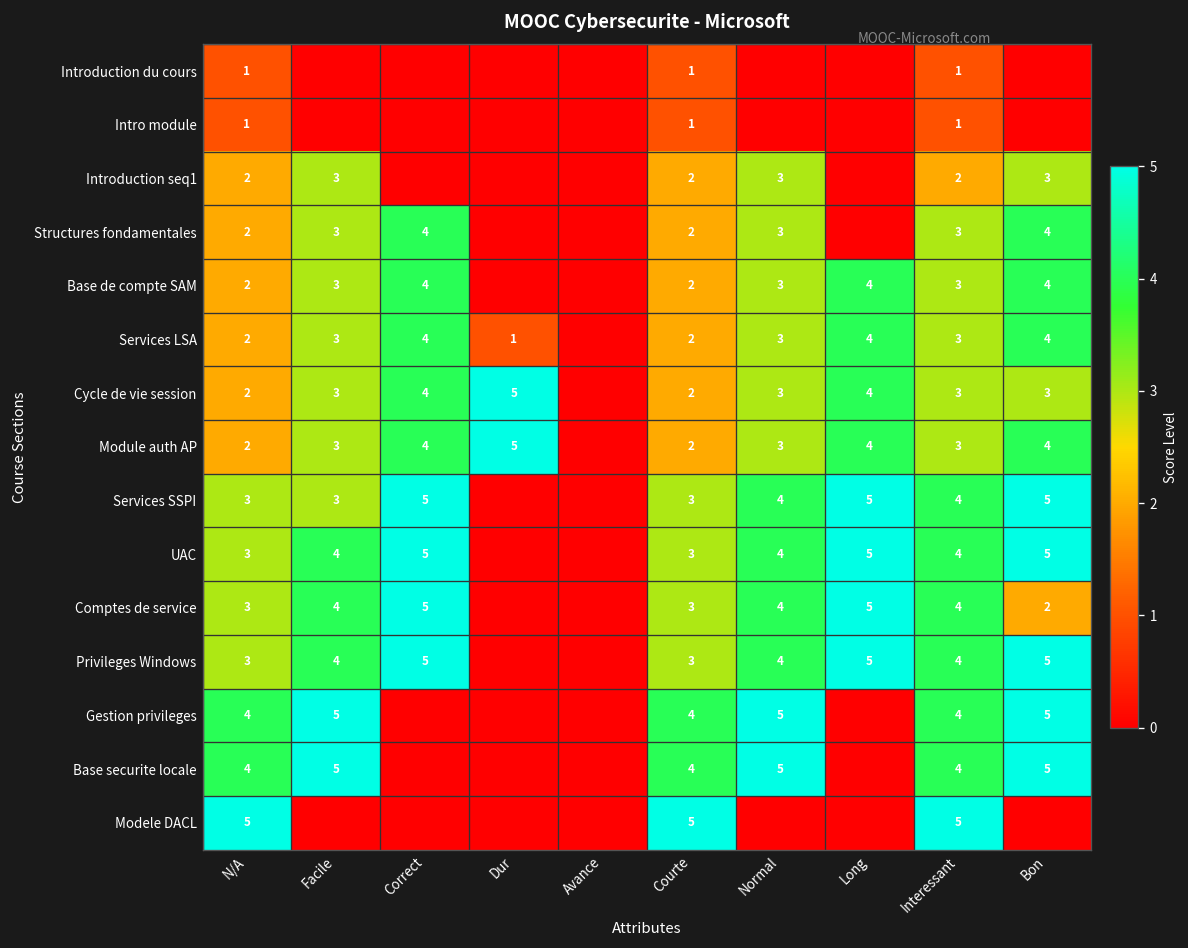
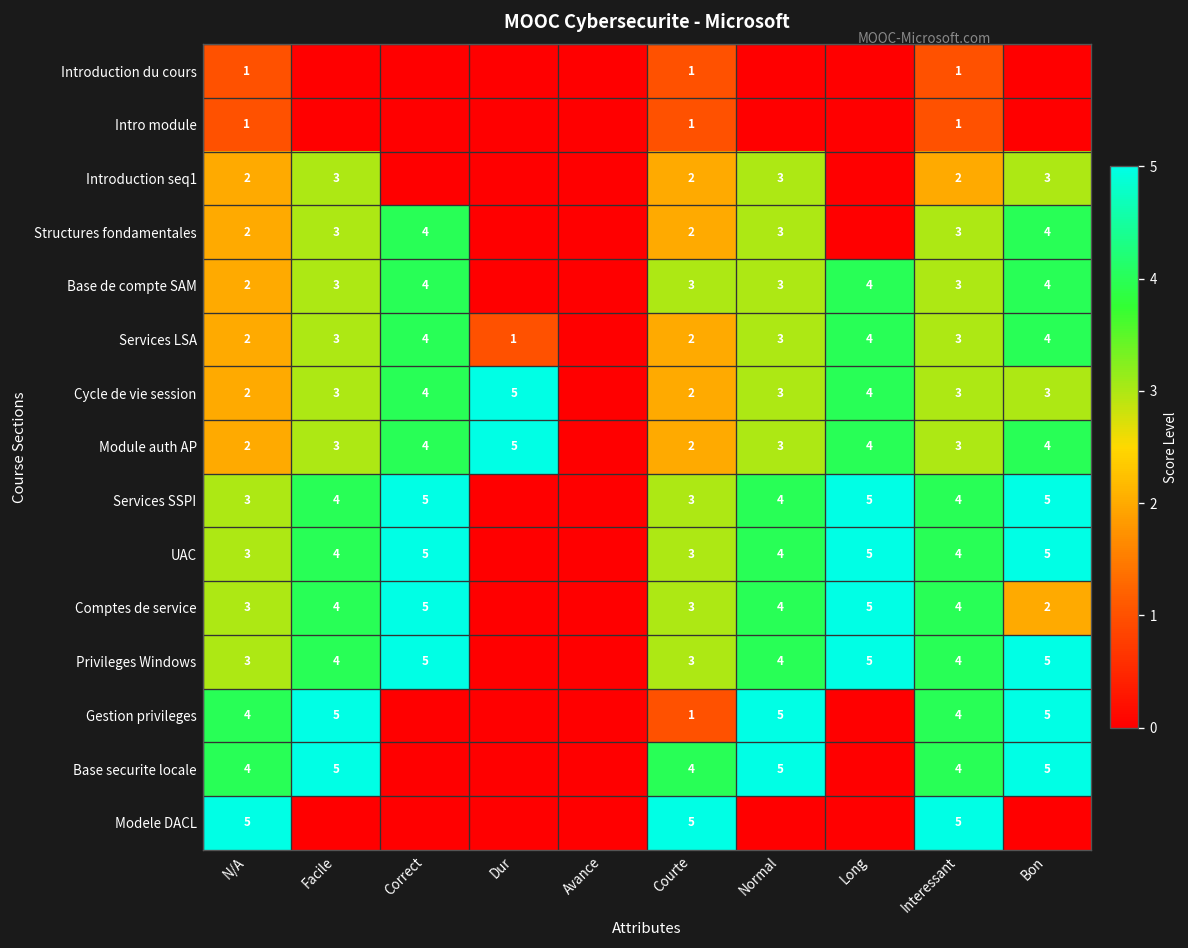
Base de compte SAM, Courte: 2 -> 3
Services SSPI, Facile: 3 -> 4
Gestion privileges, Courte: 4 -> 1
